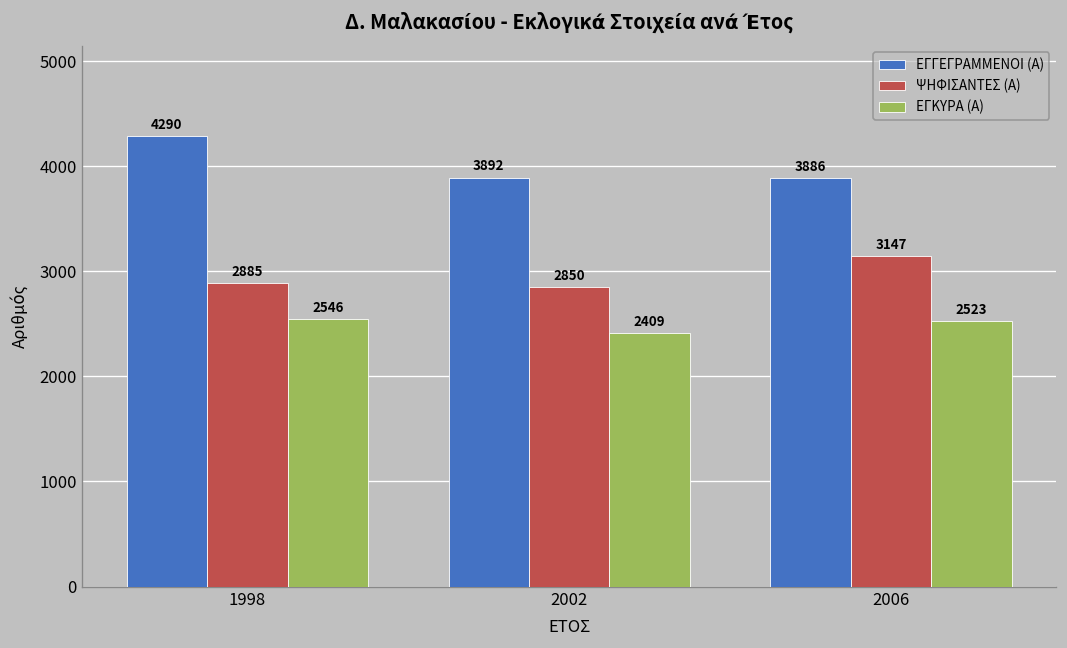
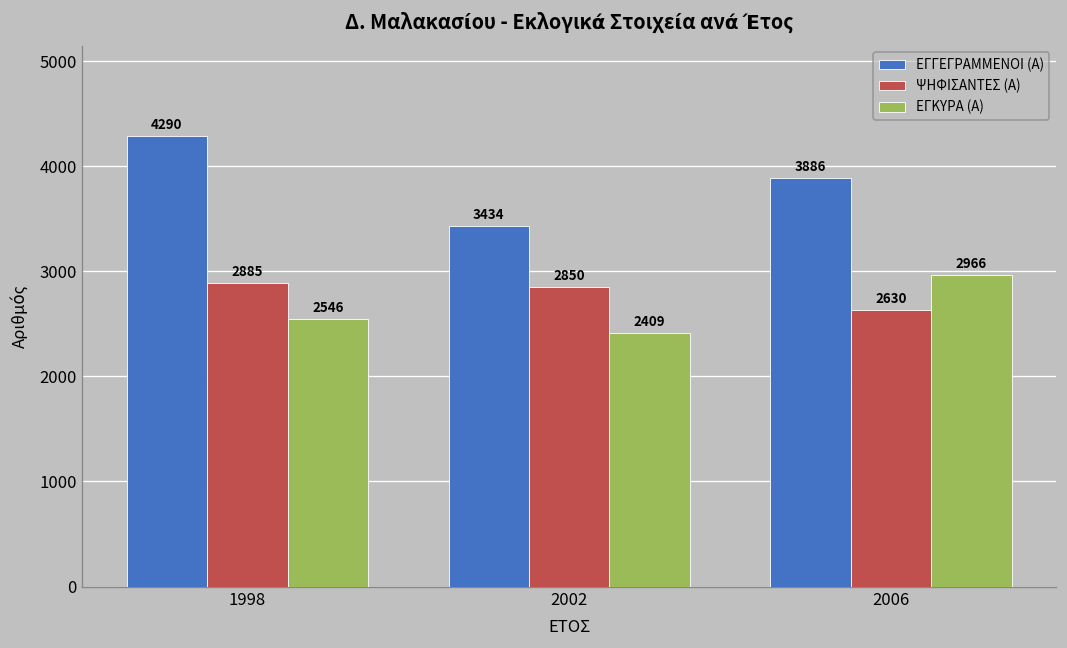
ΕΓΓΕΓΡΑΜΜΕΝΟΙ (Α), 2002: 3892 -> 3434
ΨΗΦΙΣΑΝΤΕΣ (Α), 2006: 3147 -> 2630
ΕΓΚΥΡΑ (Α), 2006: 2523 -> 2966
